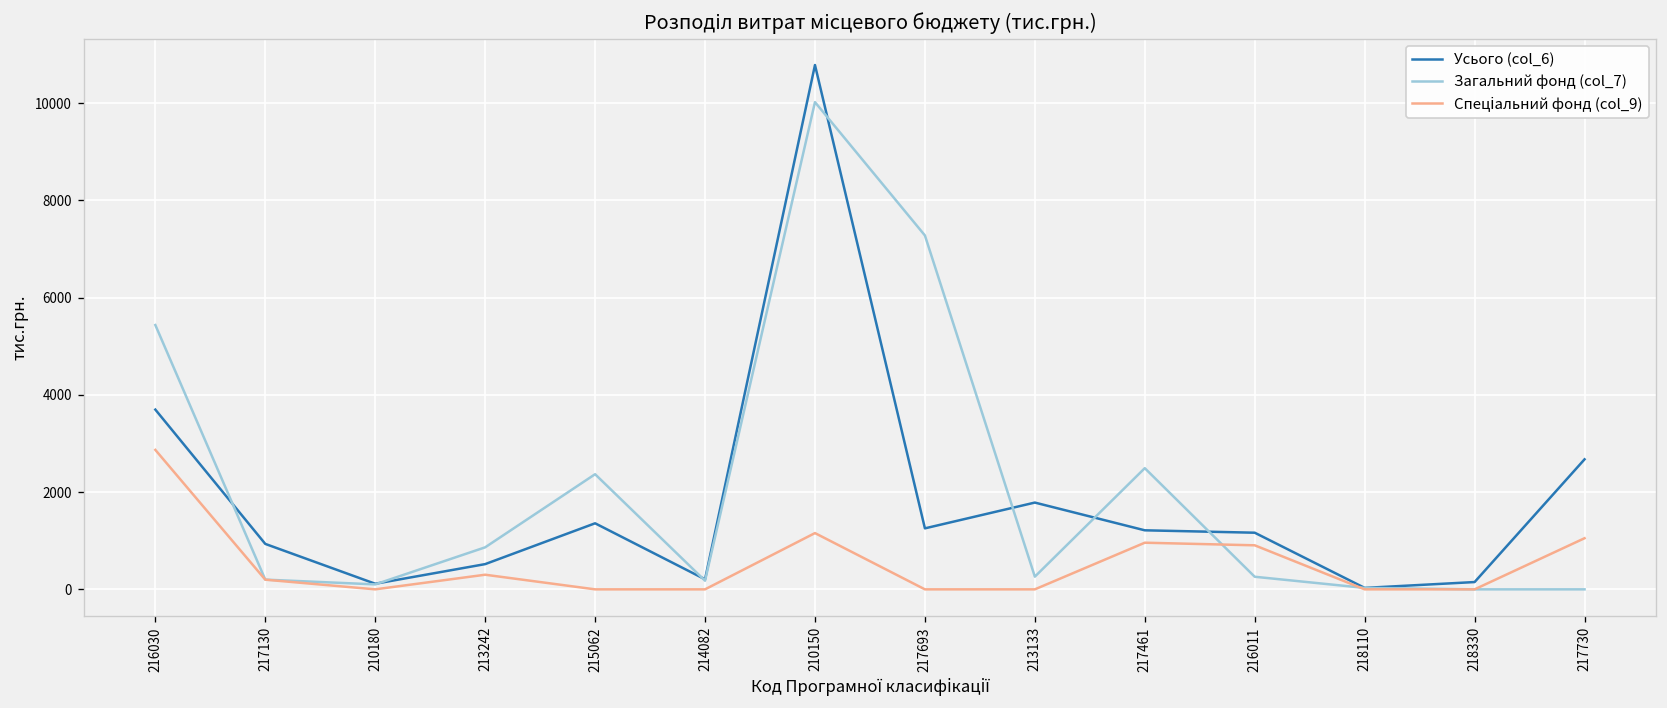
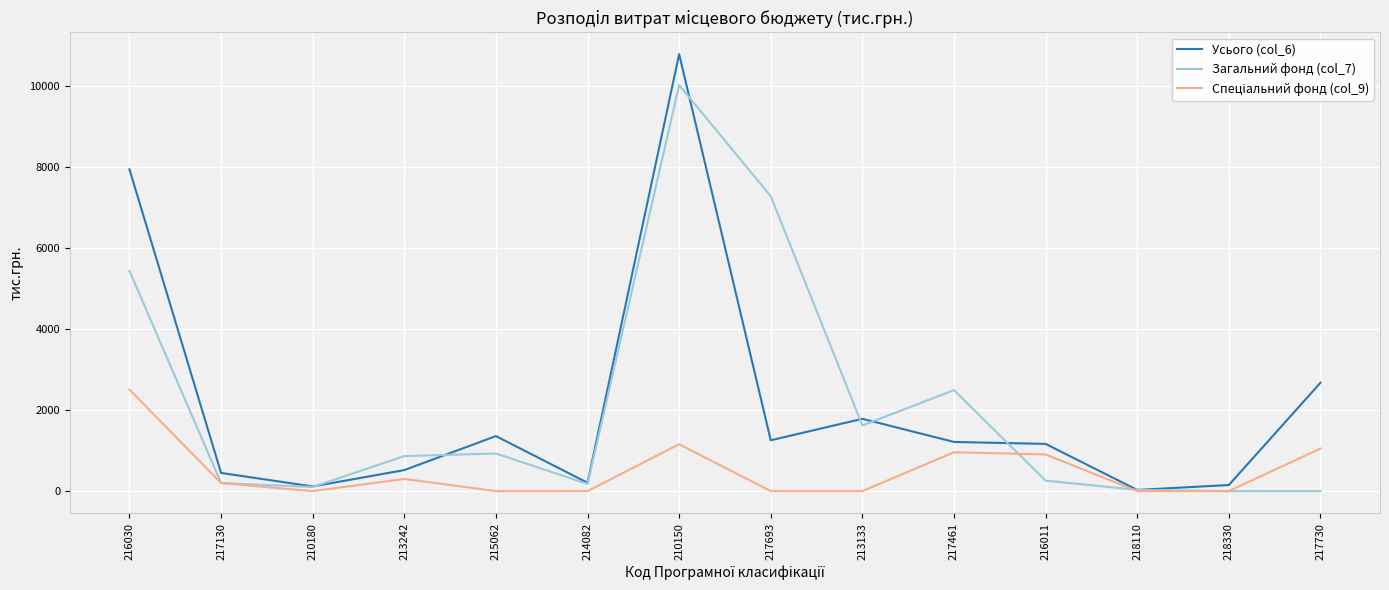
Усього (col_6), 216030: 3700 -> 7900
Спеціальний фонд (col_9), 216030: 2900 -> 2500
Усього (col_6), 217130: 900 -> 400
Загальний фонд (col_7), 215062: 2400 -> 900
Загальний фонд (col_7), 213133: 300 -> 1600
